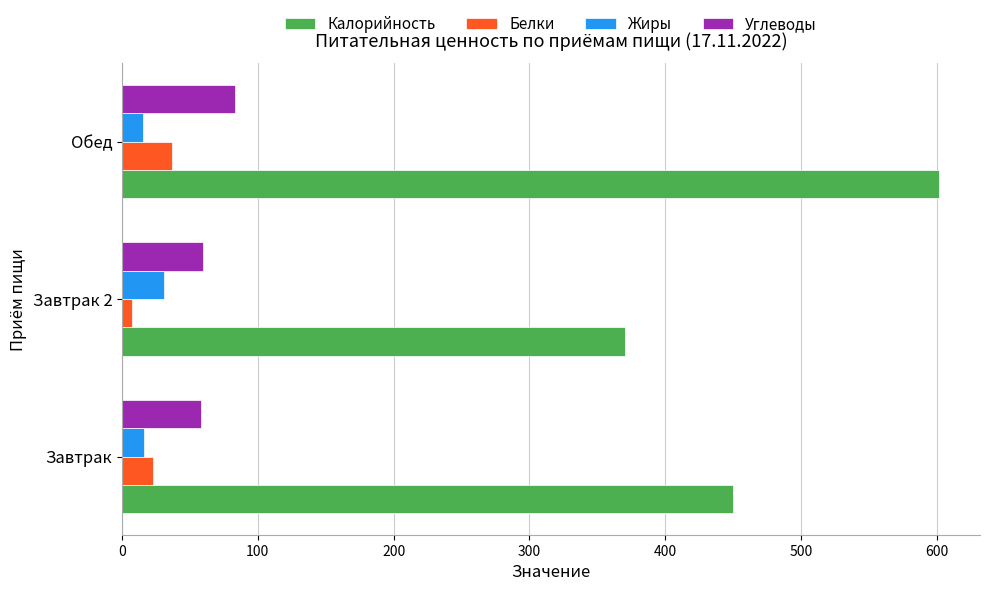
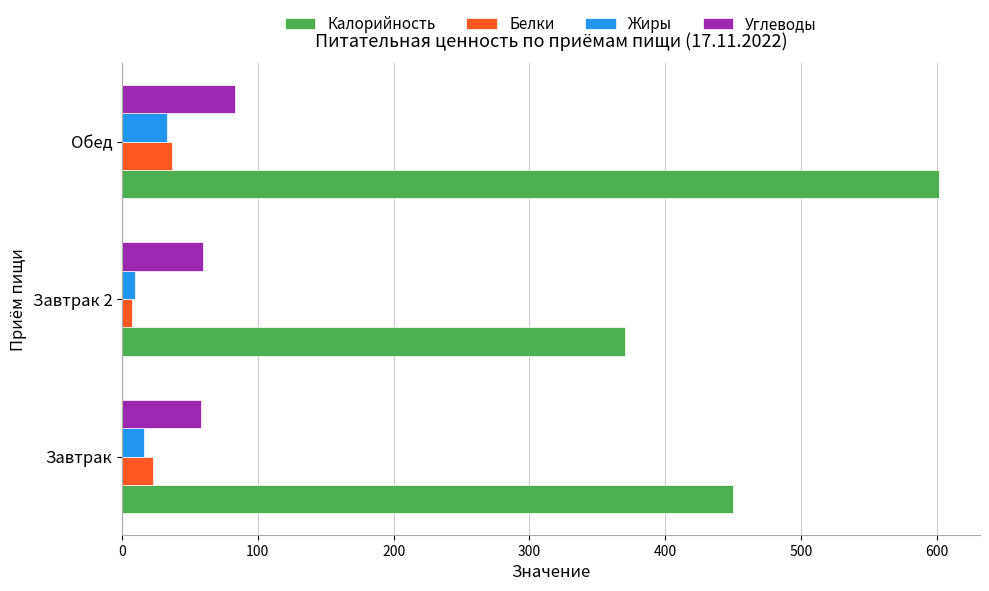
Жиры, Обед: 16 -> 33
Жиры, Завтрак 2: 31 -> 9
